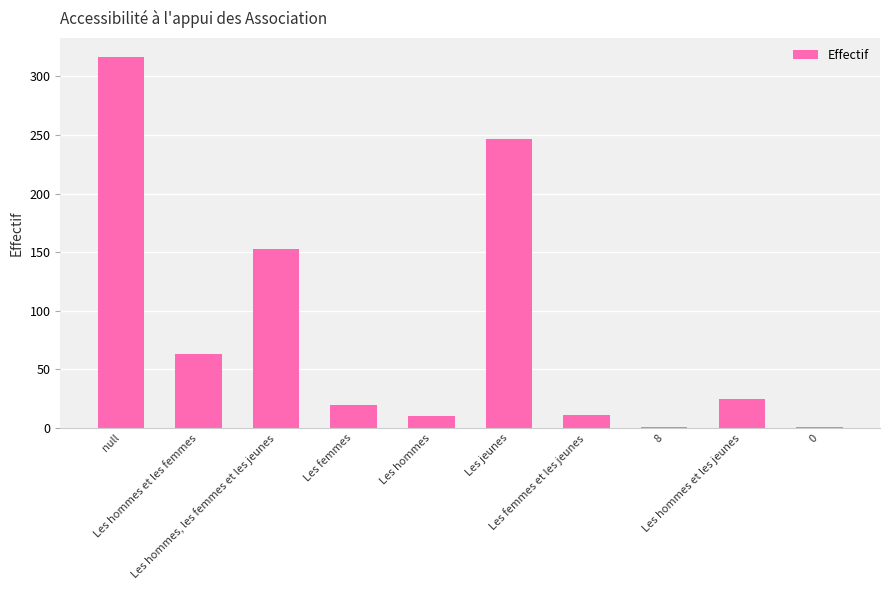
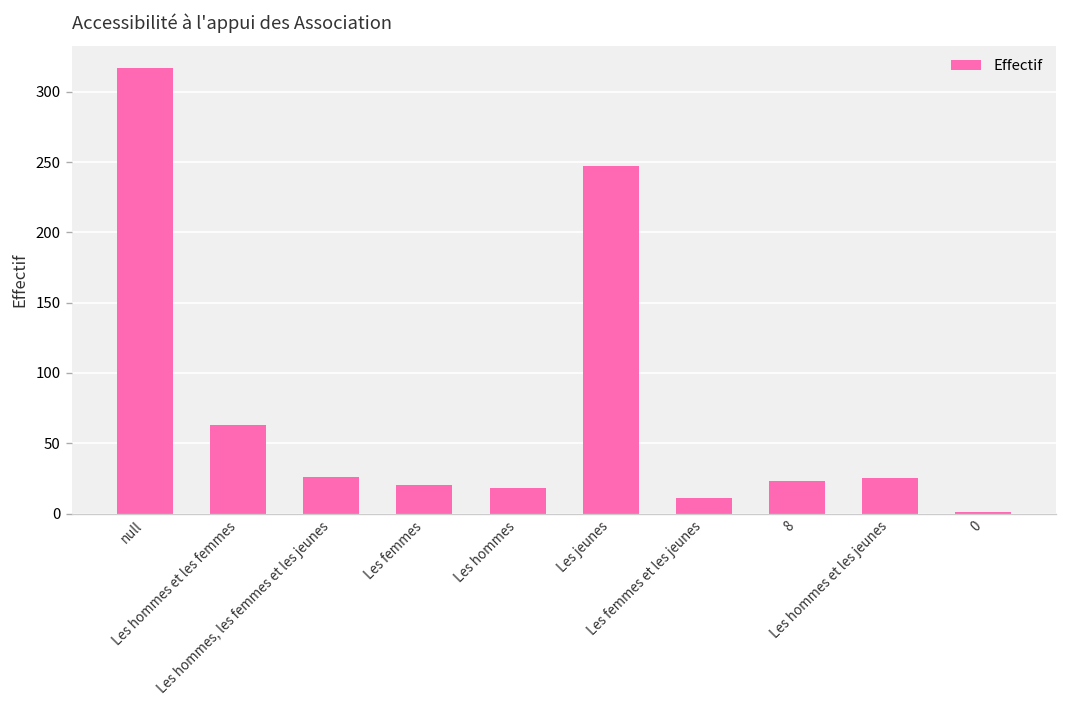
Les hommes, les femmes et les jeunes: 153 -> 26
Les hommes: 10 -> 18
8: 1 -> 23
